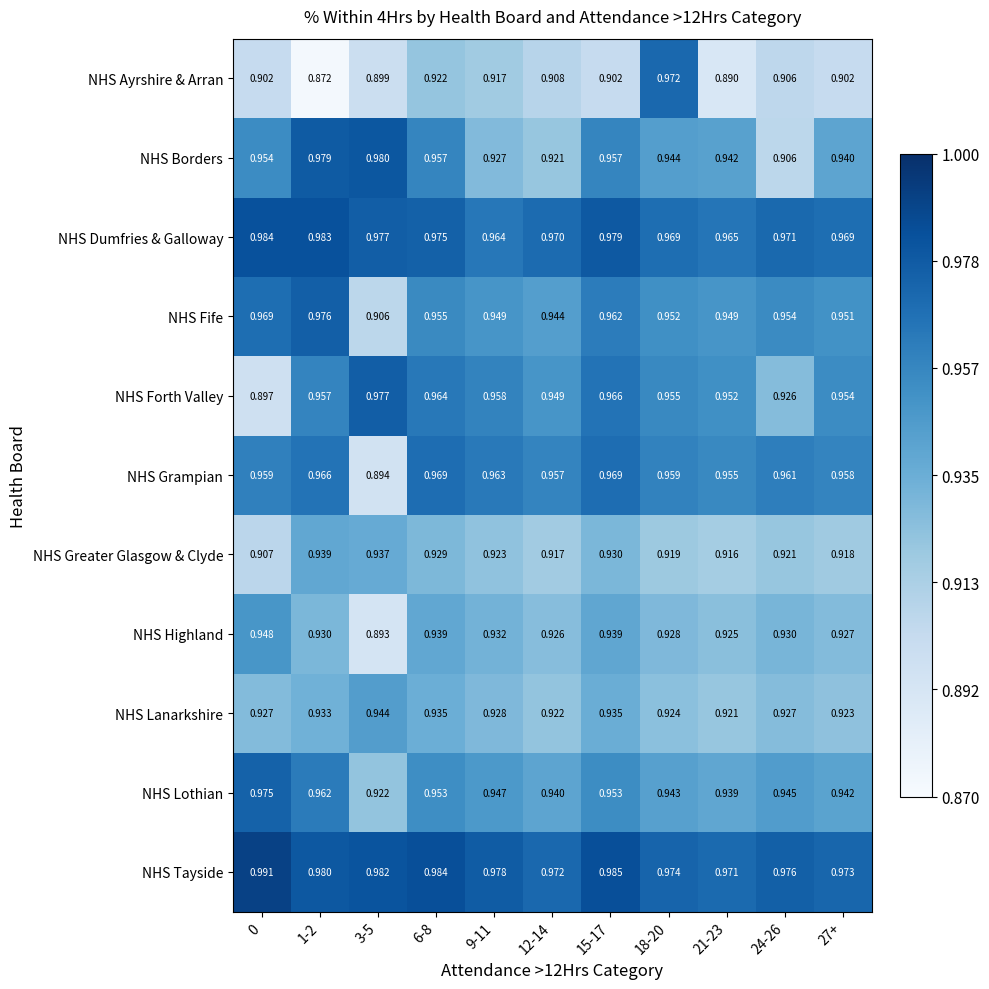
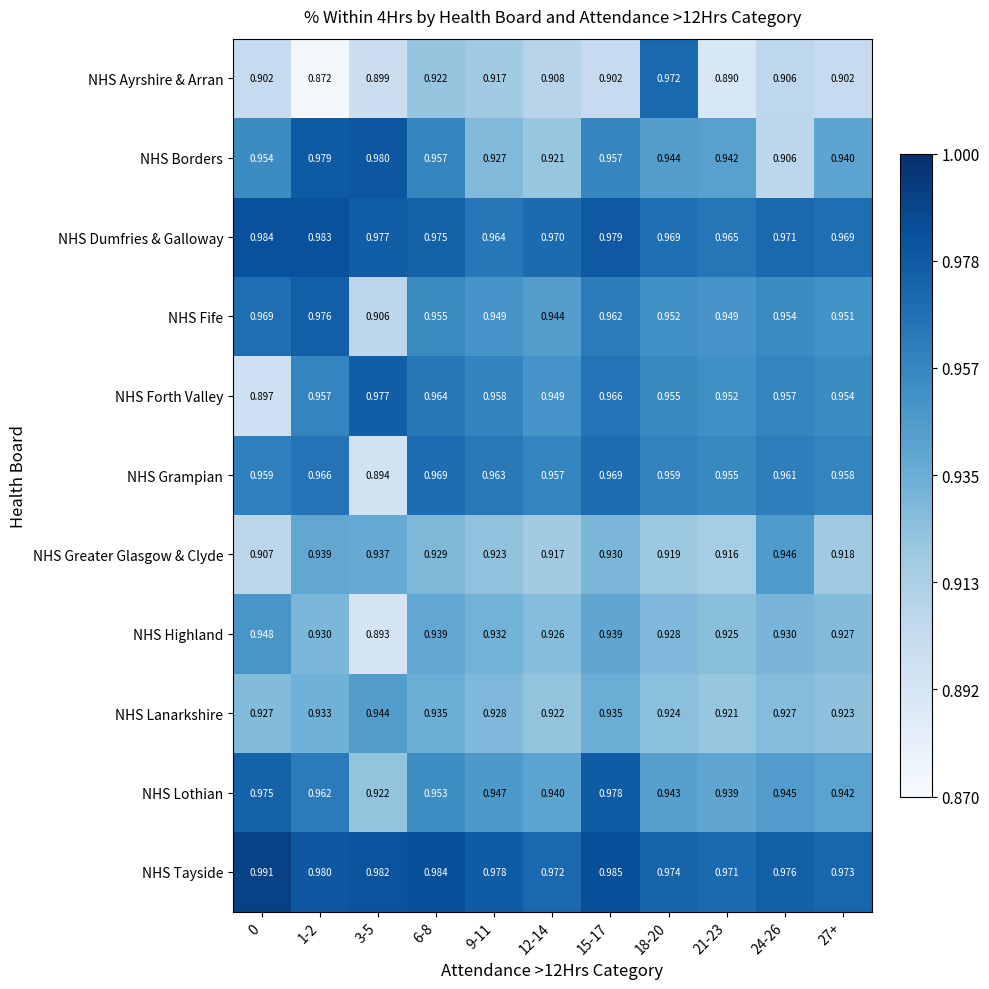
NHS Forth Valley, 24-26: 0.926 -> 0.957
NHS Greater Glasgow & Clyde, 24-26: 0.921 -> 0.946
NHS Lothian, 15-17: 0.953 -> 0.978
